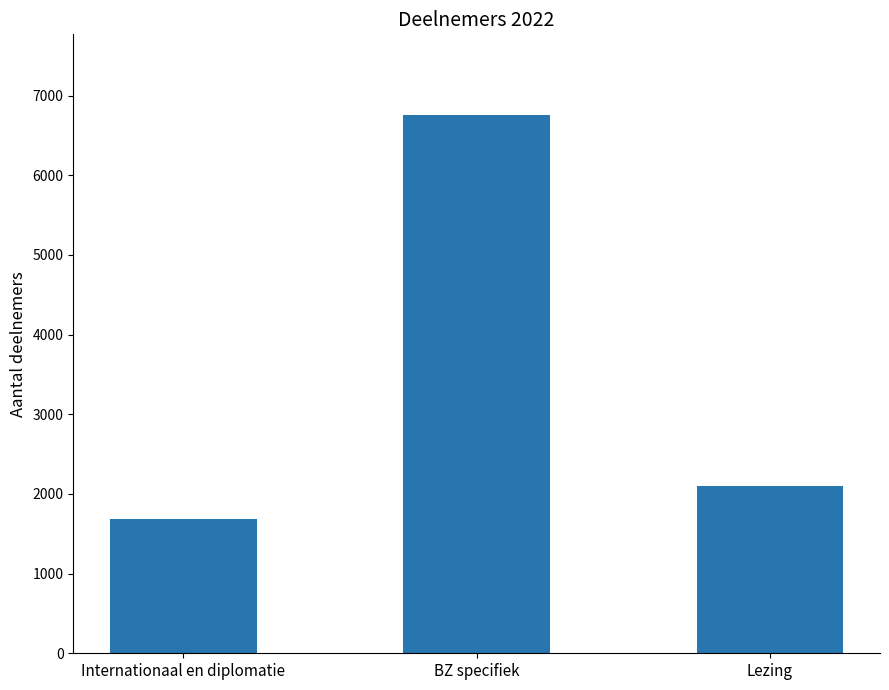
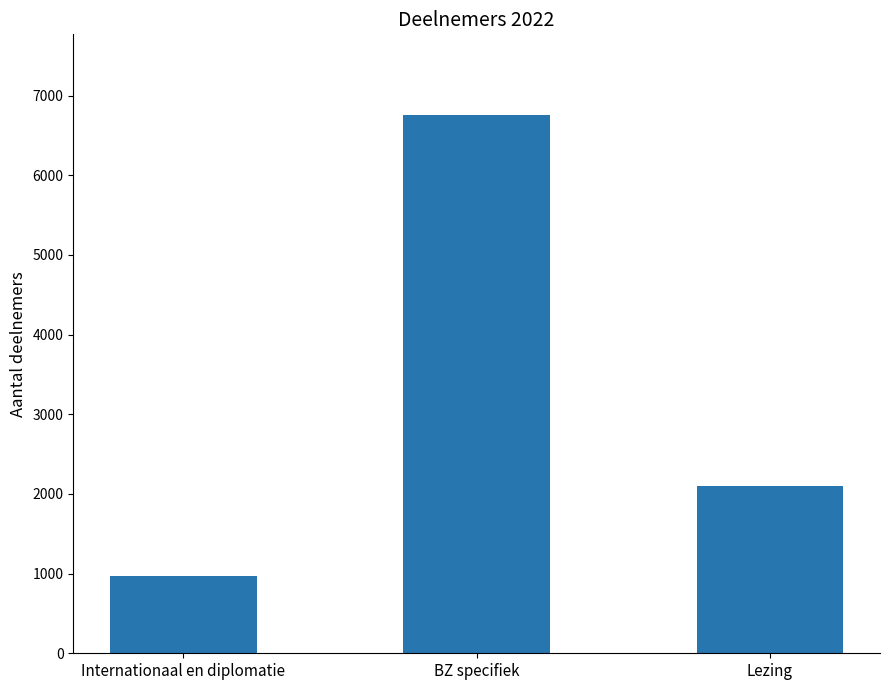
Internationaal en diplomatie: 1700 -> 1000
